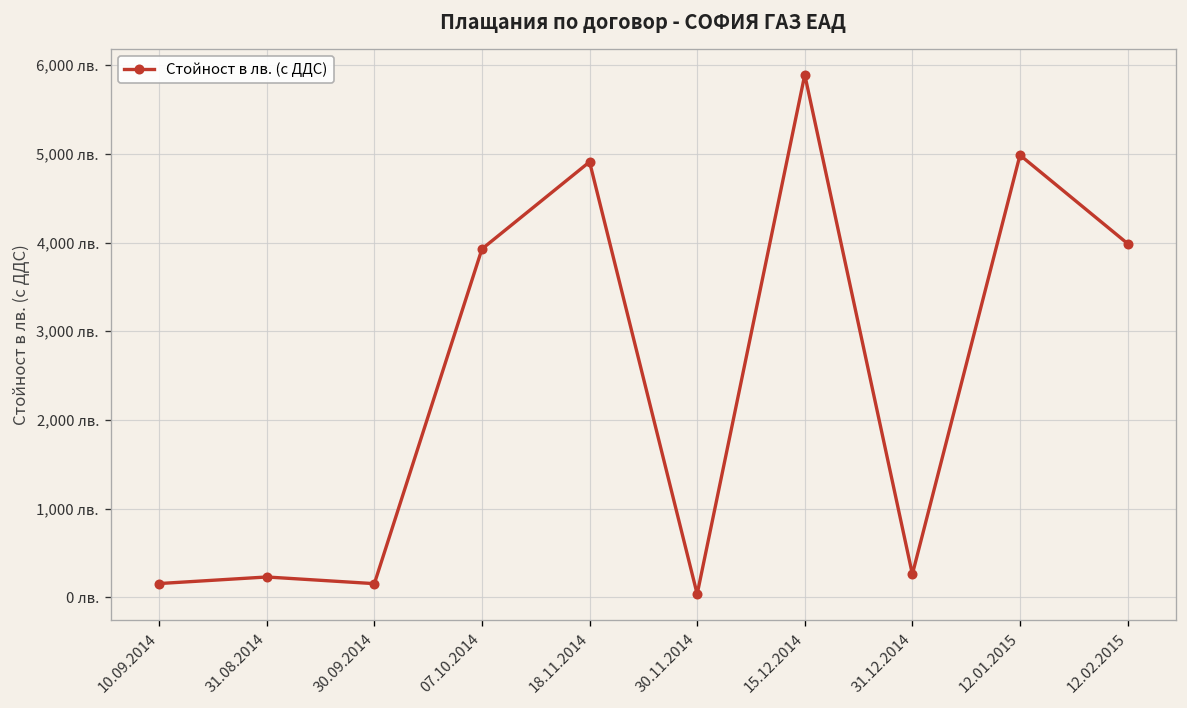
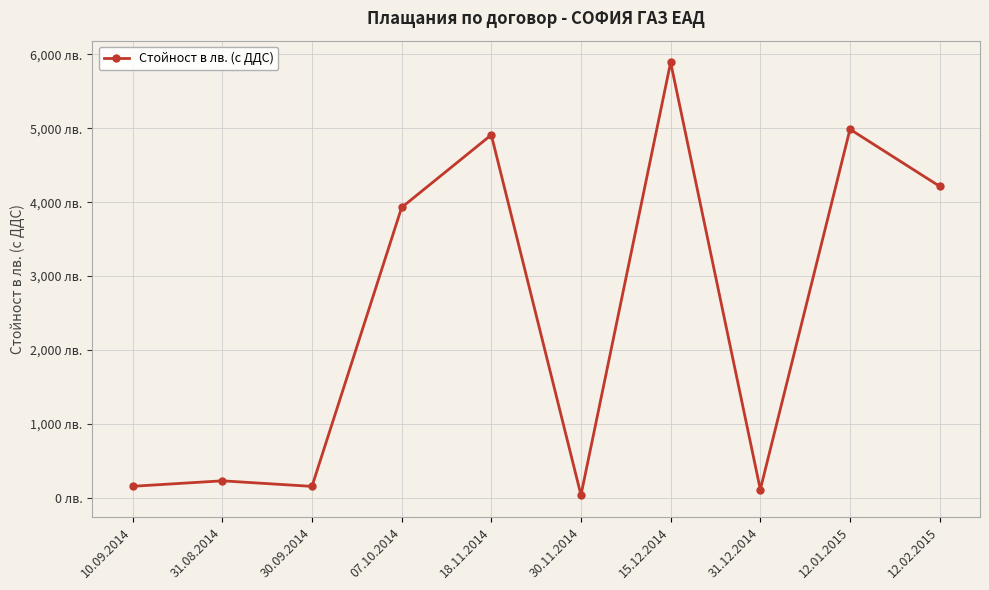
31.12.2014: 300 лв. -> 100 лв.
12.02.2015: 4,000 лв. -> 4,200 лв.
